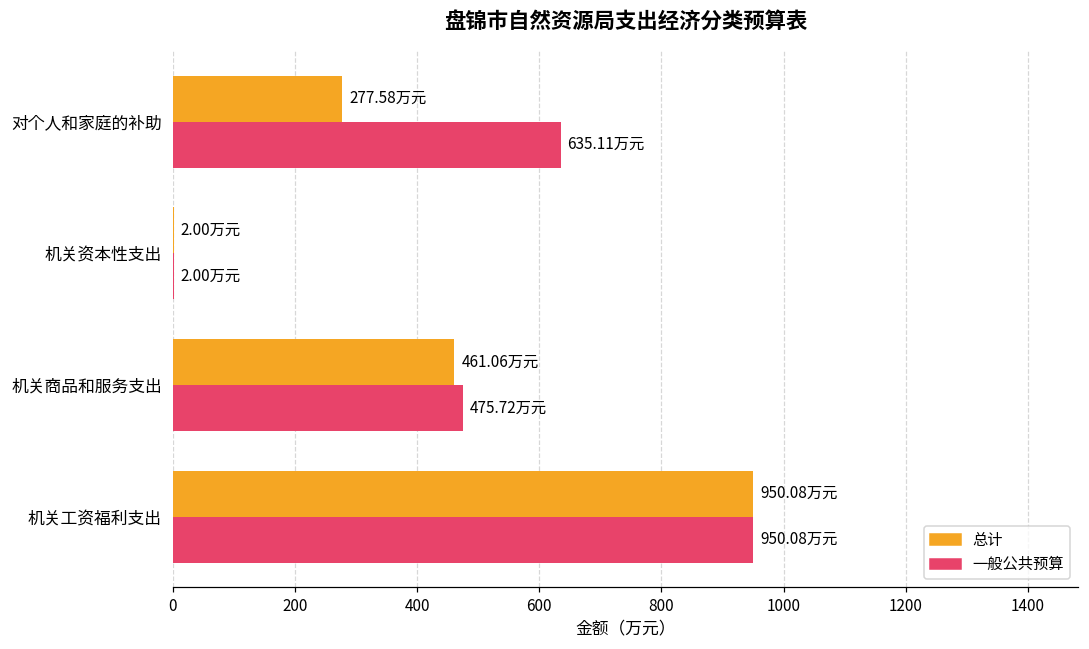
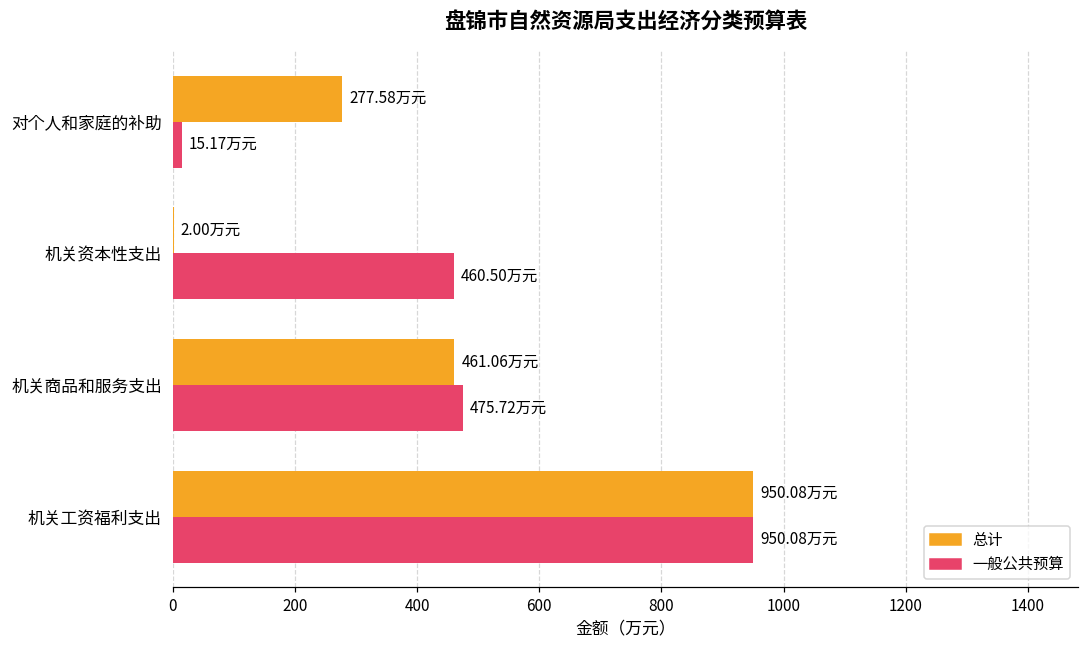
一般公共预算, 对个人和家庭的补助: 635.11 -> 15.17
一般公共预算, 机关资本性支出: 2.00 -> 460.50
